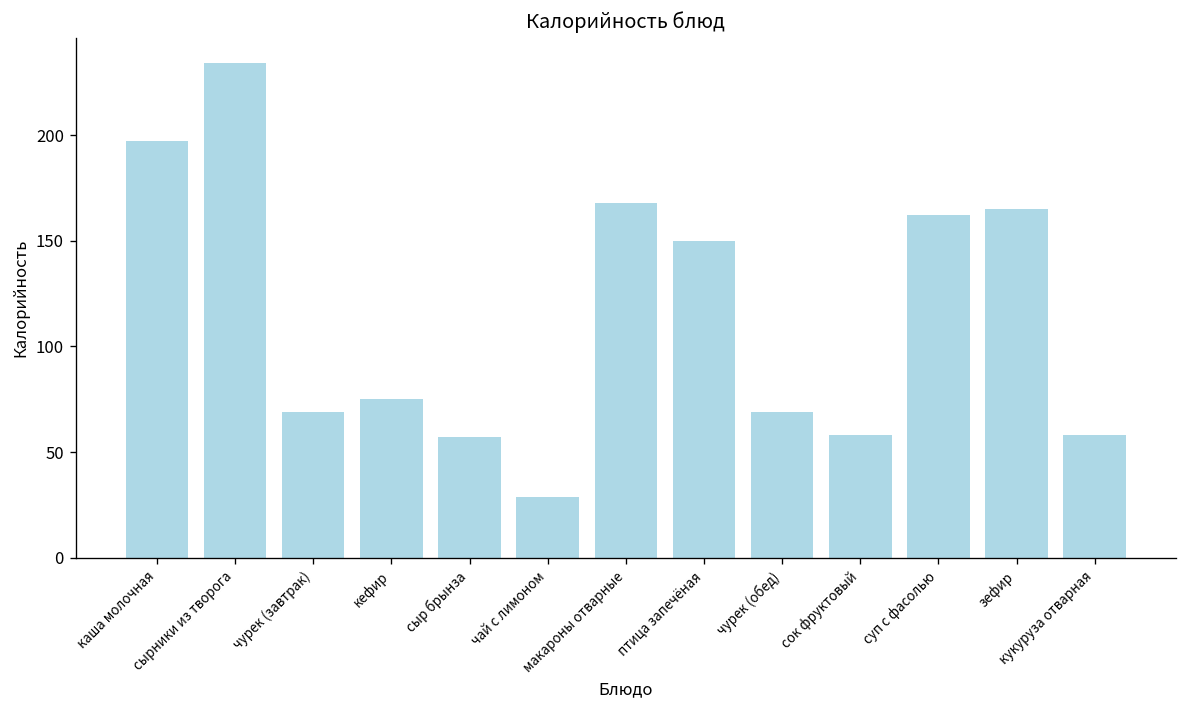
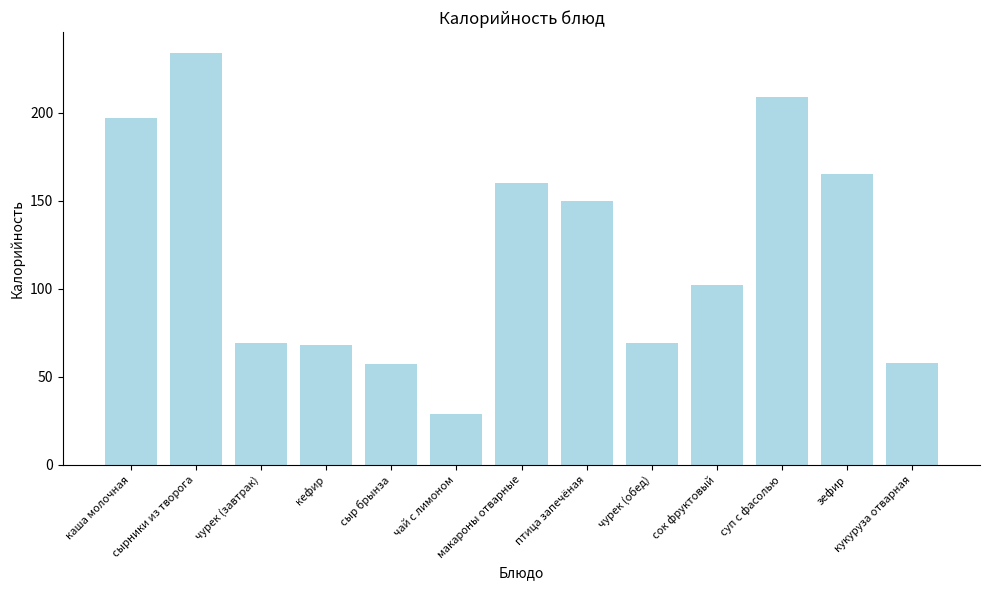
кефир: 75 -> 68
макароны отварные: 168 -> 160
сок фруктовый: 58 -> 102
суп с фасолью: 162 -> 209
